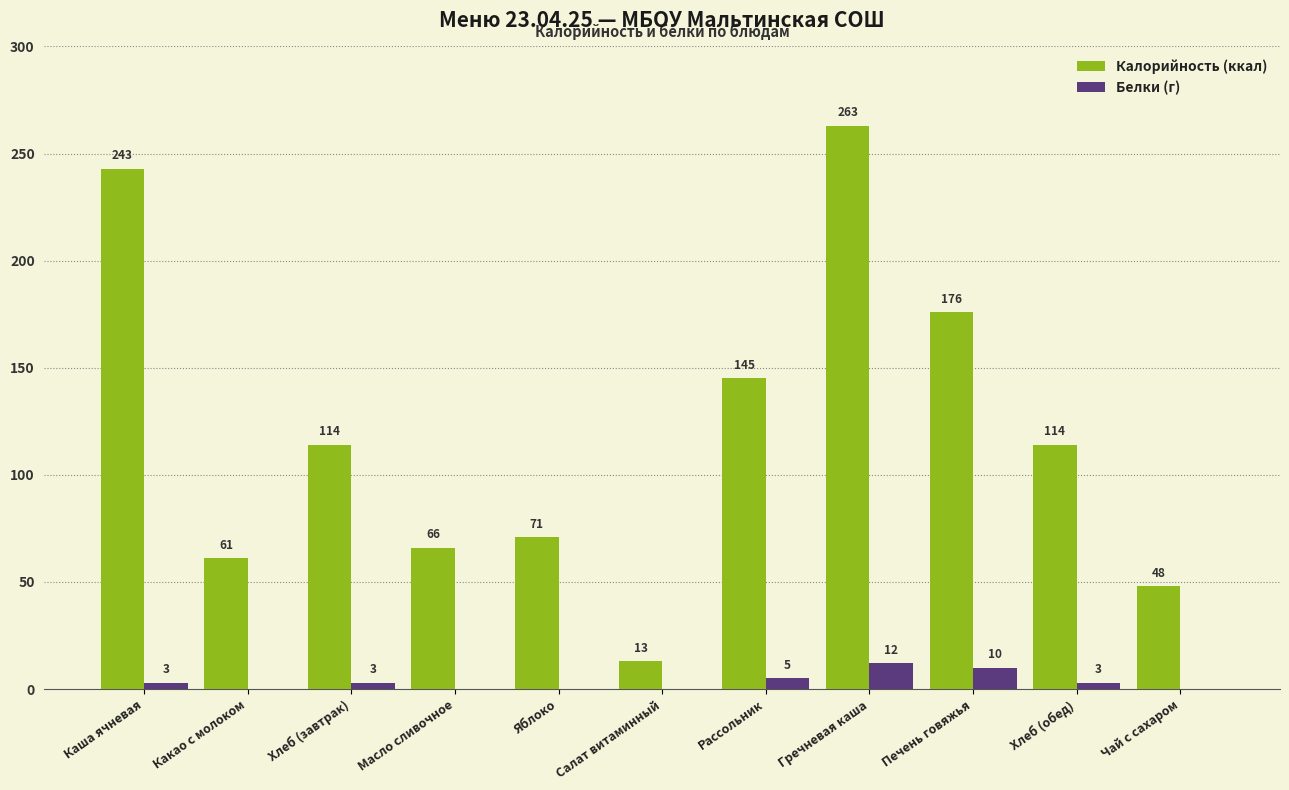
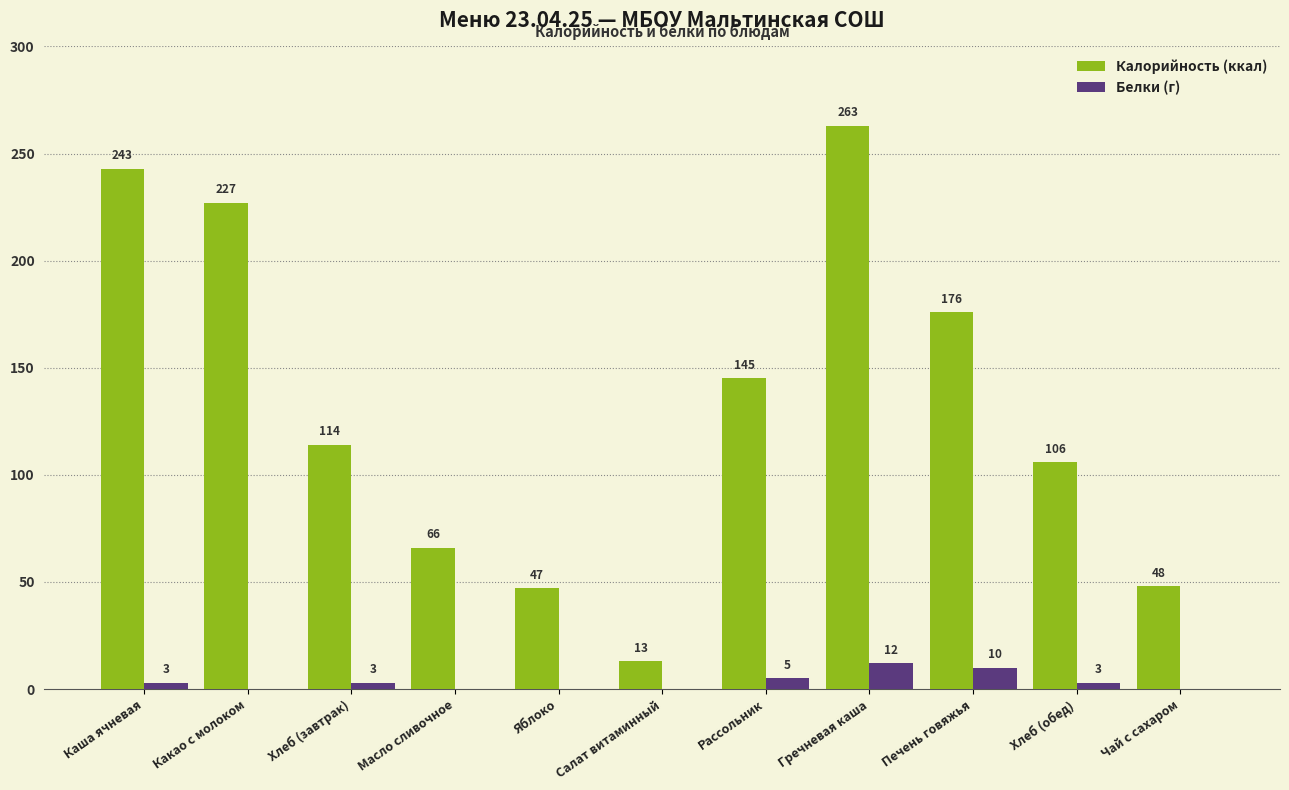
Калорийность (ккал), Какао с молоком: 61 -> 227
Калорийность (ккал), Яблоко: 71 -> 47
Калорийность (ккал), Хлеб (обед): 114 -> 106
